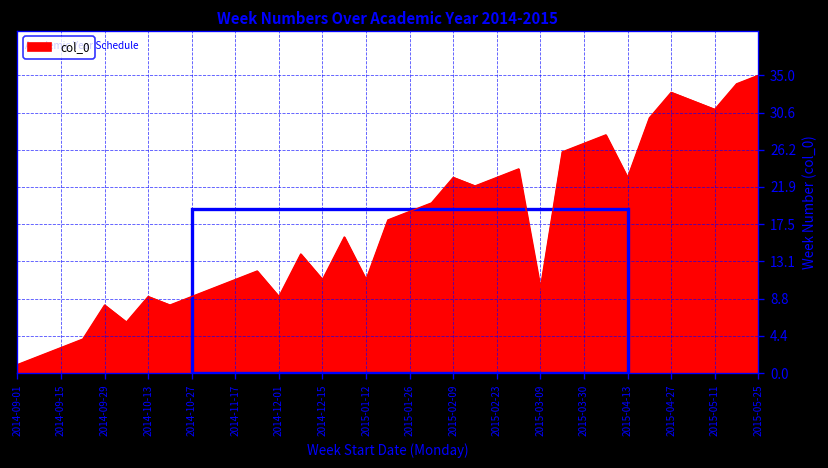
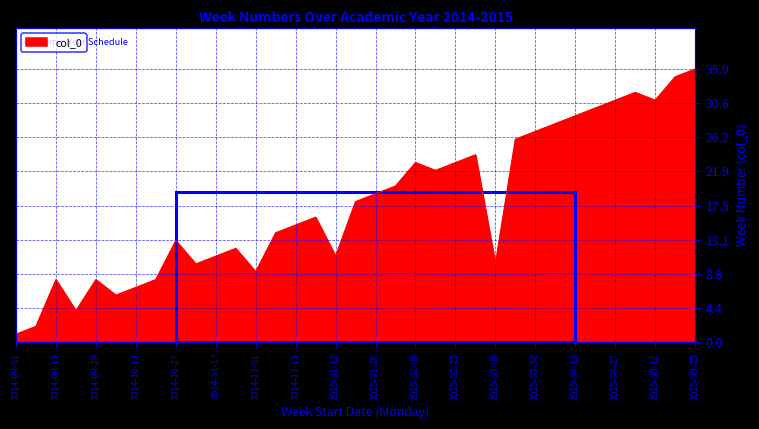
2014-09-15: 3 -> 8
2014-10-13: 9 -> 7
2014-10-27: 9 -> 13
2014-12-15: 11 -> 15
2015-04-13: 23 -> 29
2015-04-27: 33 -> 31
